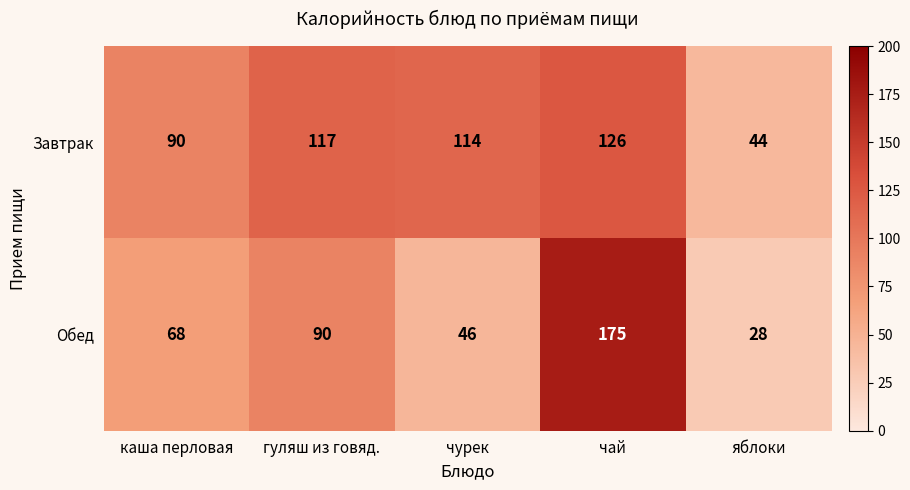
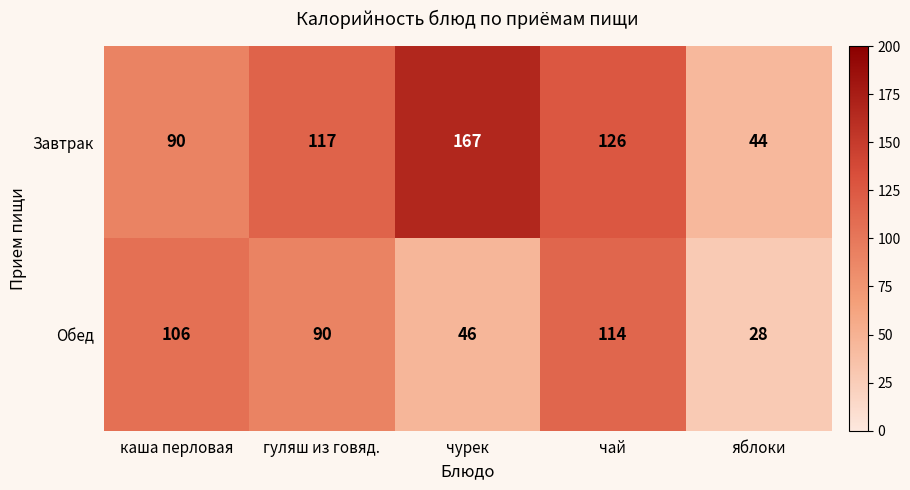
Завтрак, чурек: 114 -> 167
Обед, каша перловая: 68 -> 106
Обед, чай: 175 -> 114
